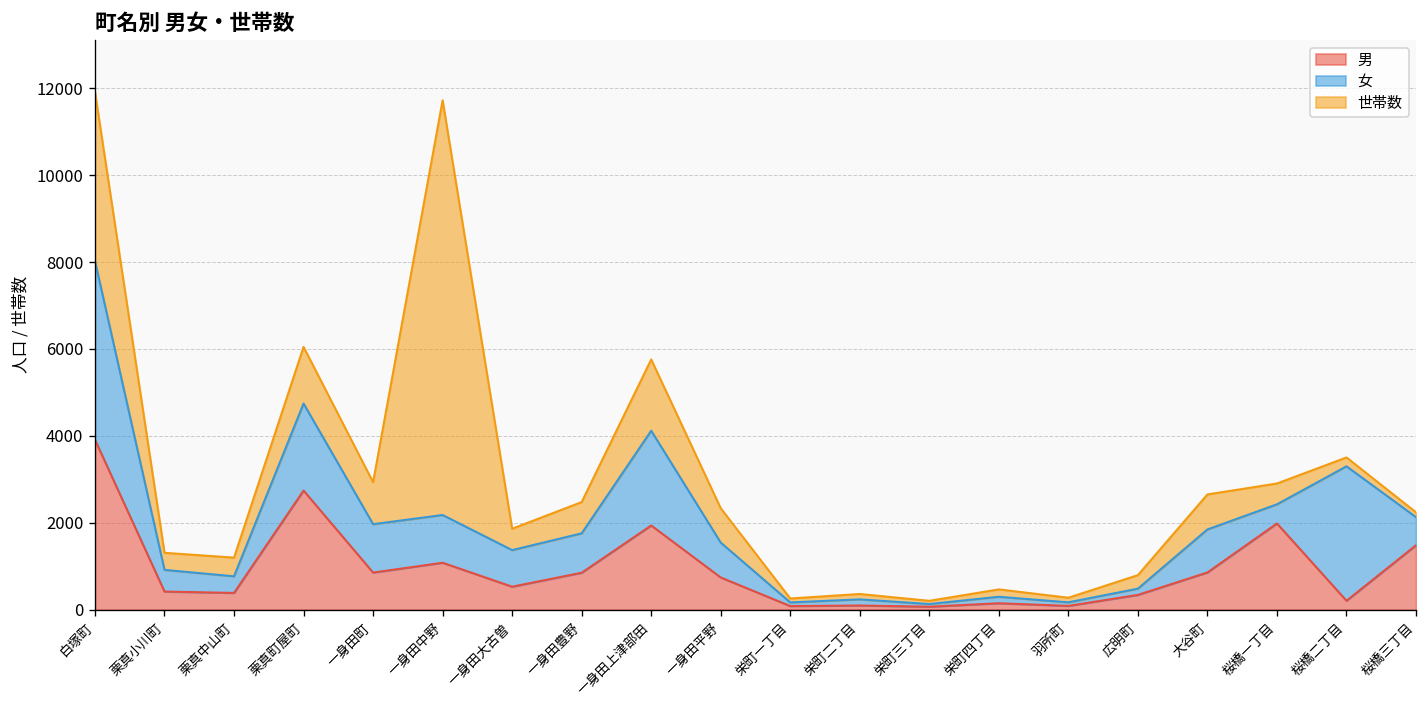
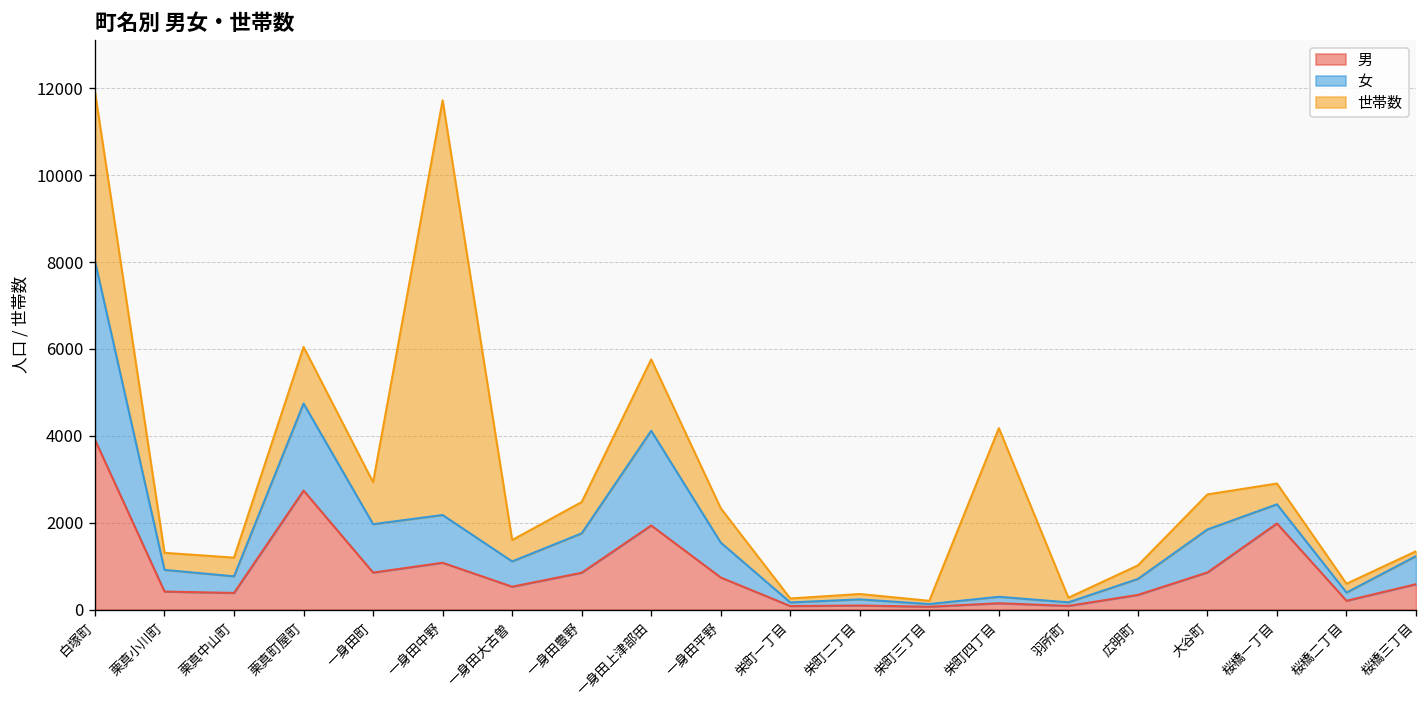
女, 一身田大古曽: 800 -> 600
世帯数, 栄町四丁目: 200 -> 3900
女, 広明町: 100 -> 400
女, 桜橋二丁目: 3100 -> 200
男, 桜橋三丁目: 1500 -> 600
